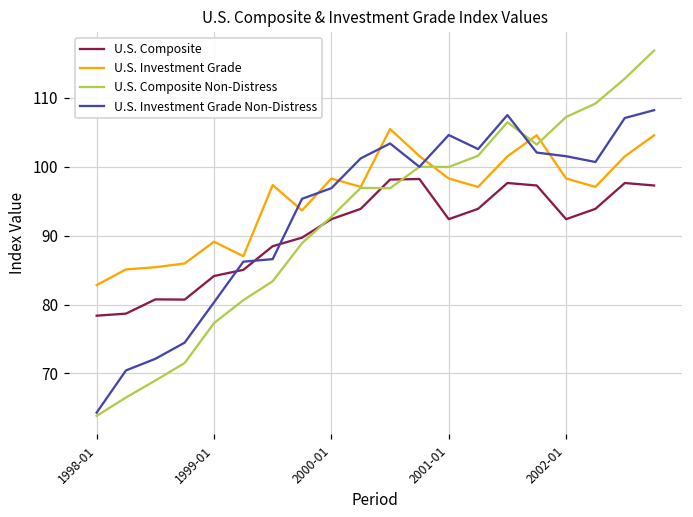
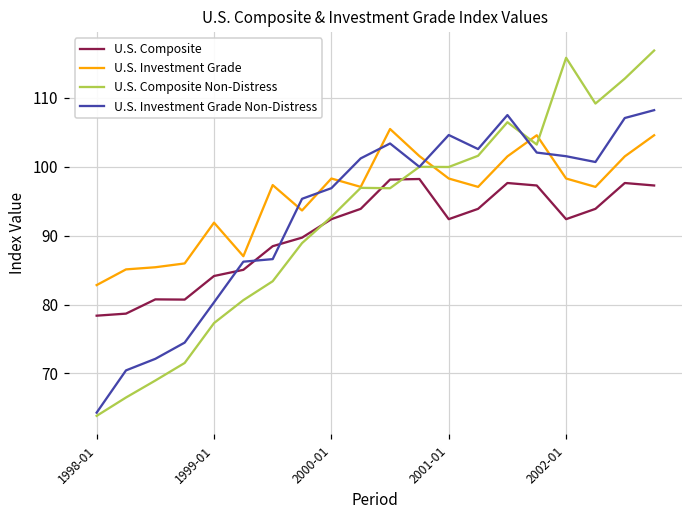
U.S. Investment Grade, 1999-01: 89 -> 92
U.S. Composite Non-Distress, 2002-01: 107 -> 116
